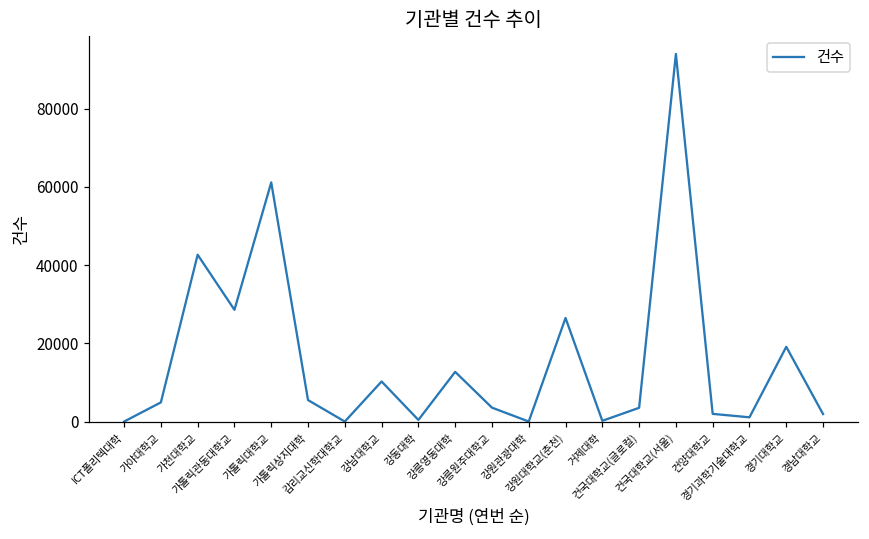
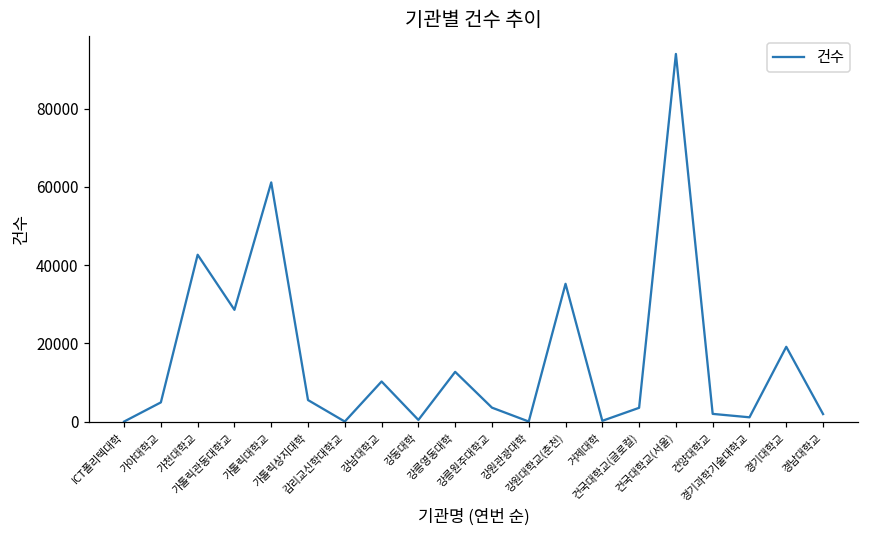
강원대학교(춘천): 26000 -> 35000
